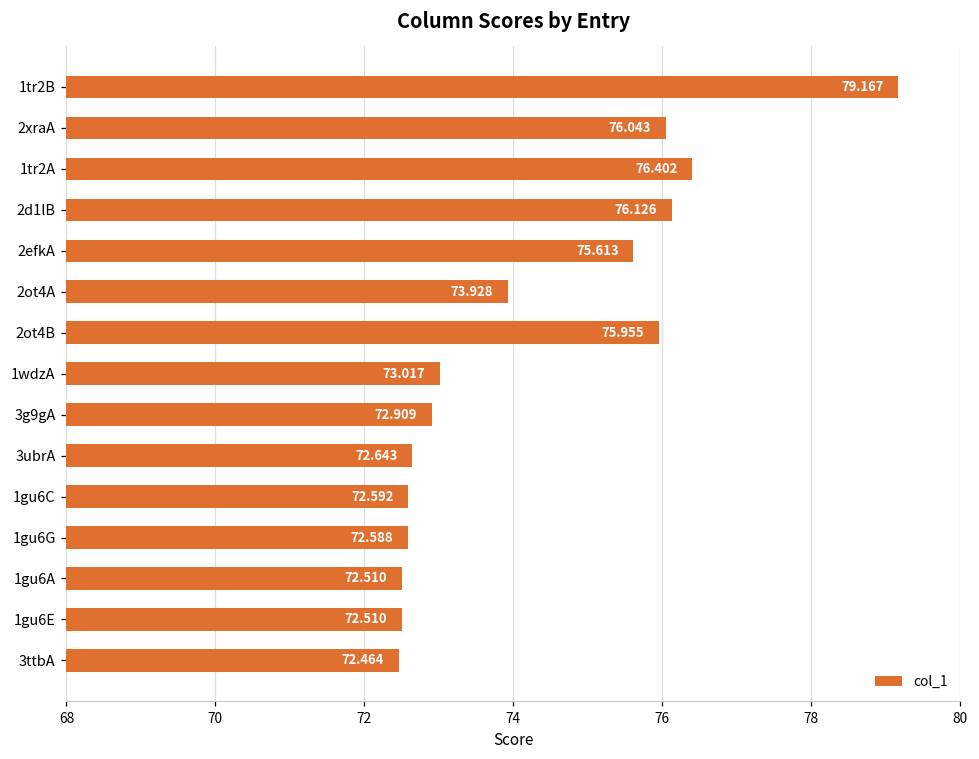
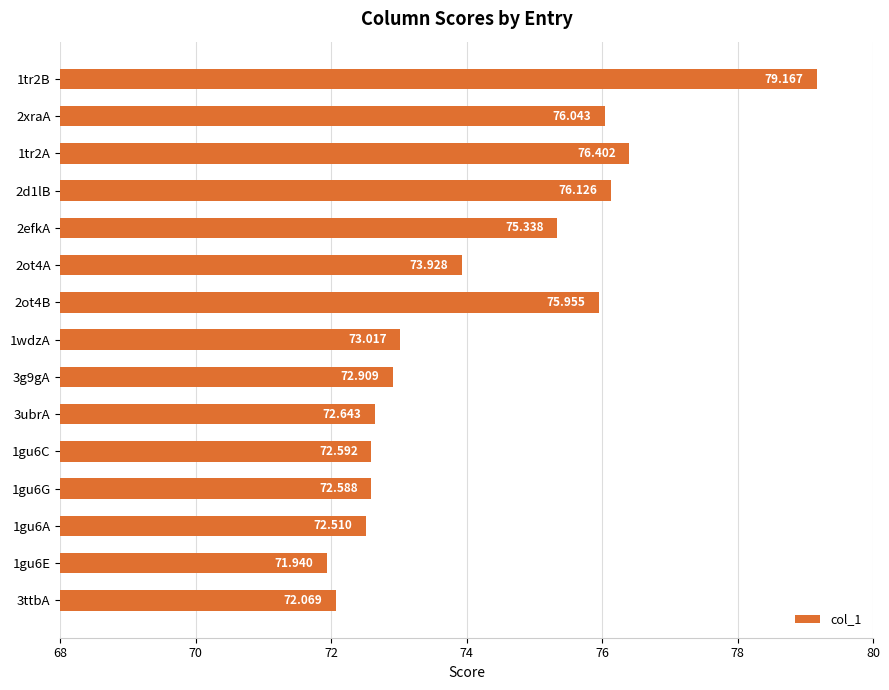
2efkA: 75.613 -> 75.338
1gu6E: 72.510 -> 71.940
3ttbA: 72.464 -> 72.069
